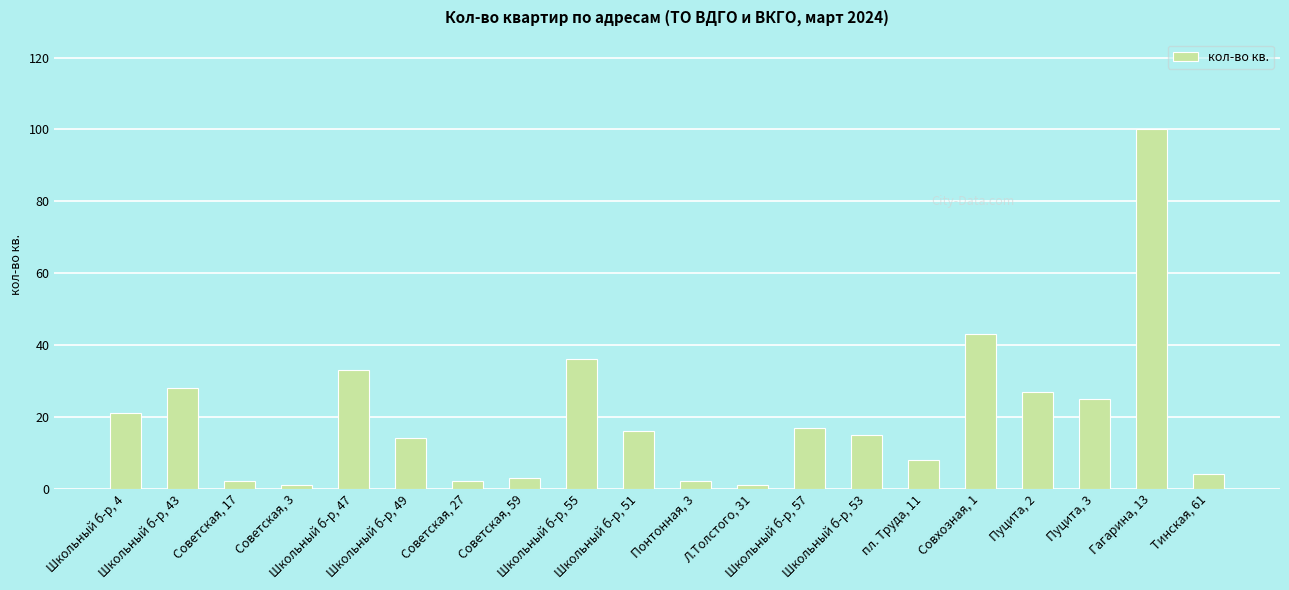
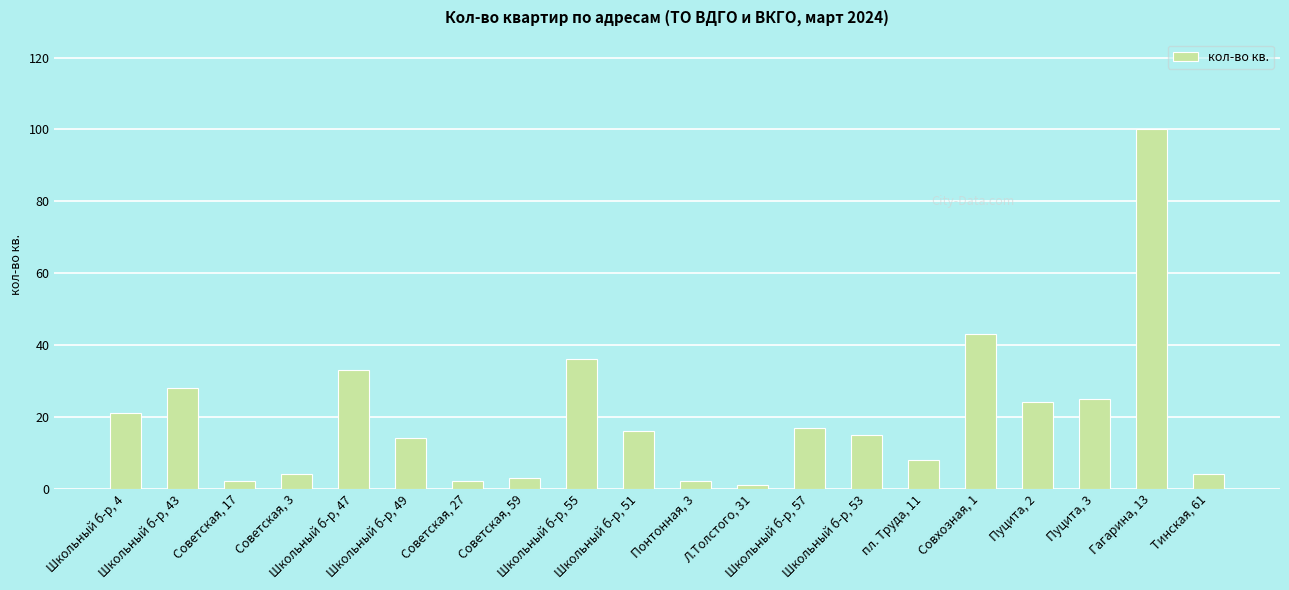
Советская, 3: 1 -> 4
Пуцита, 2: 27 -> 24
